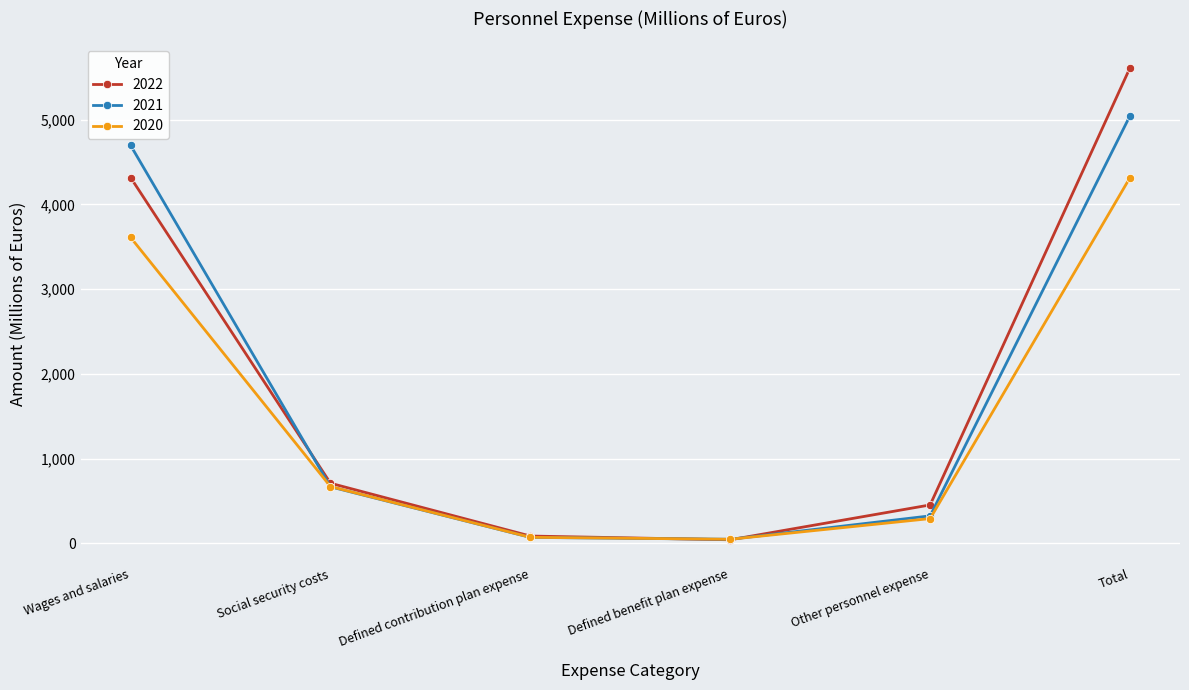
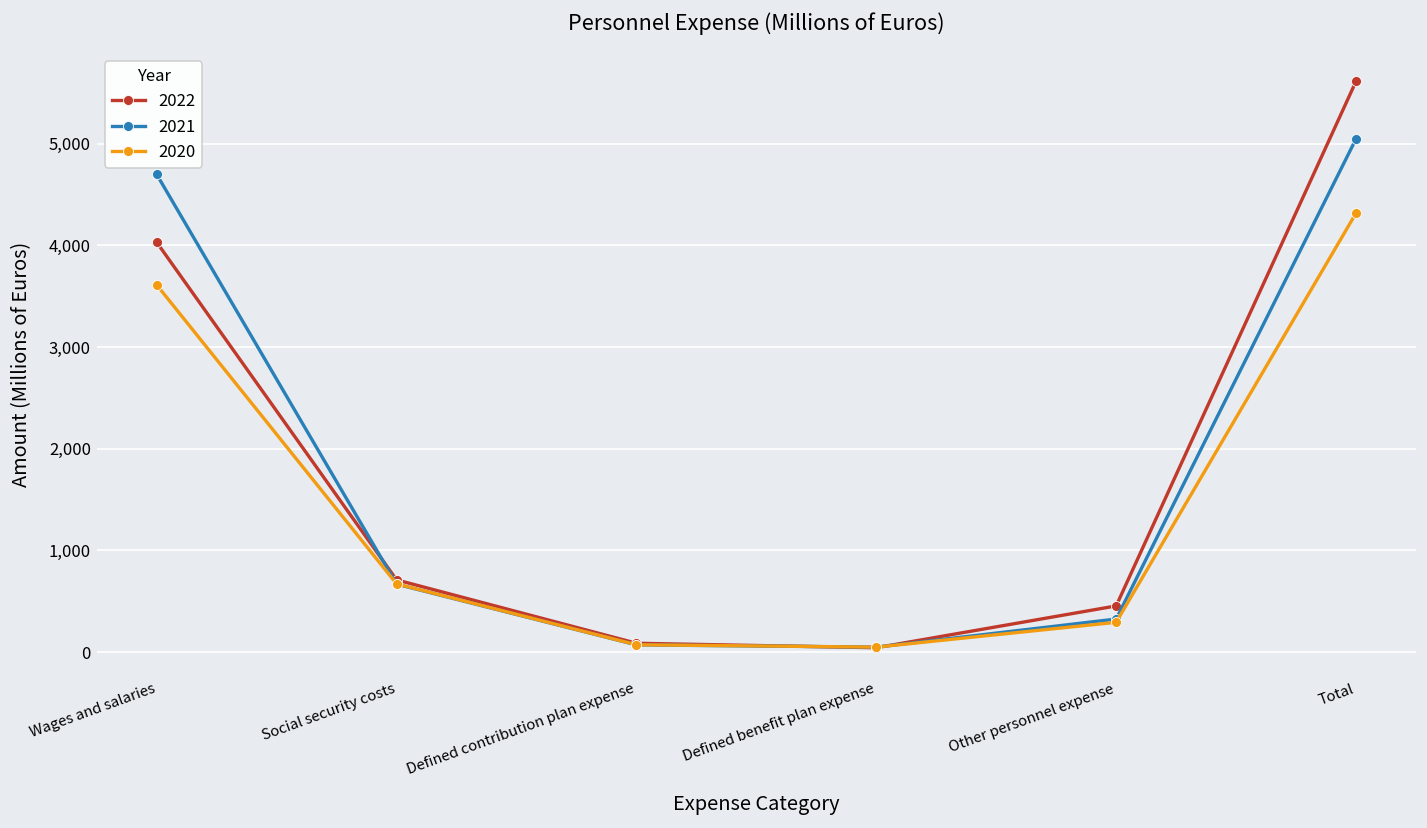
2022, Wages and salaries: 4,300 -> 4,000
